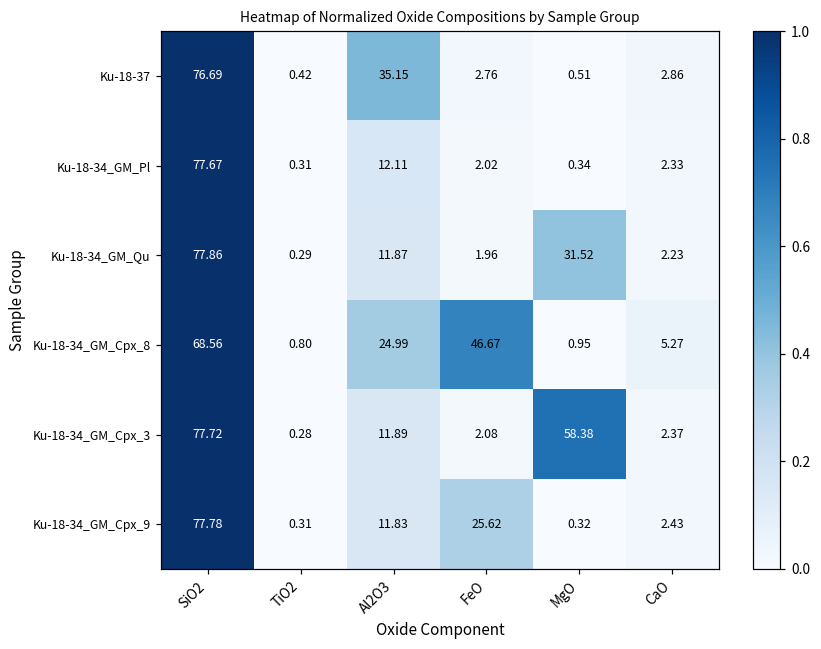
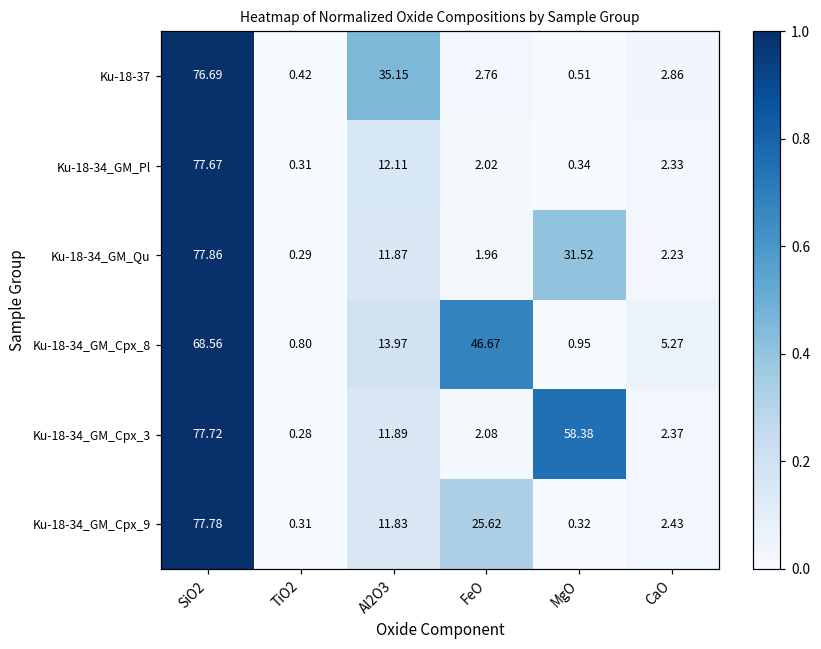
Ku-18-34_GM_Cpx_8, Al2O3: 24.99 -> 13.97
